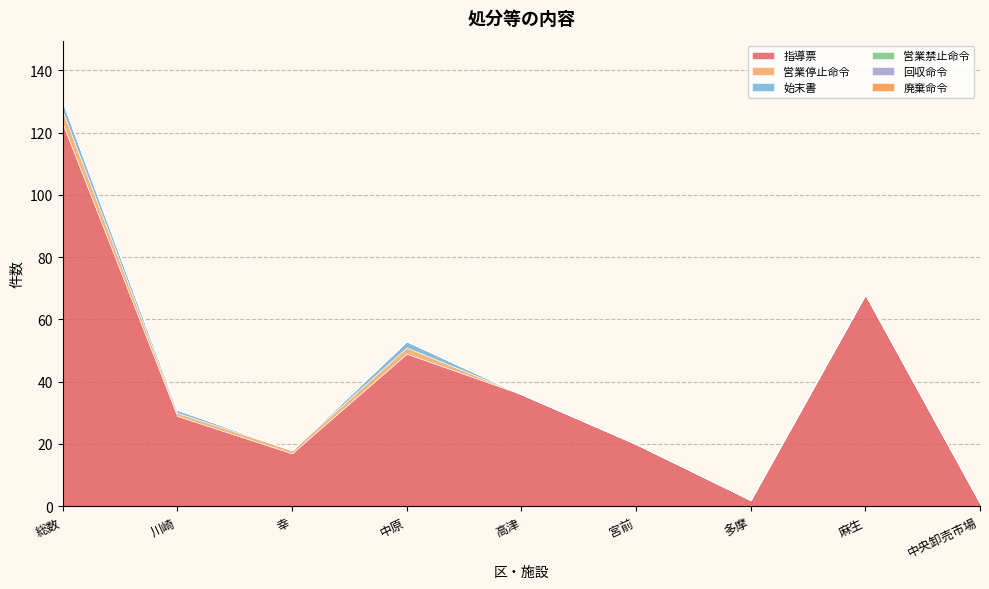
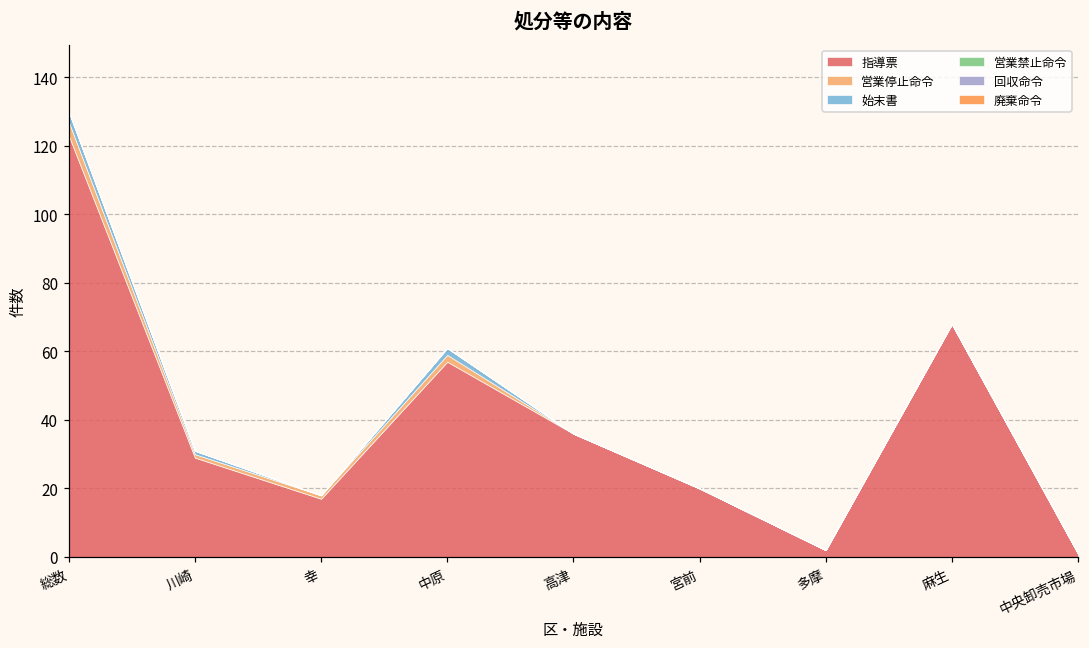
指導票, 中原: 49 -> 57
